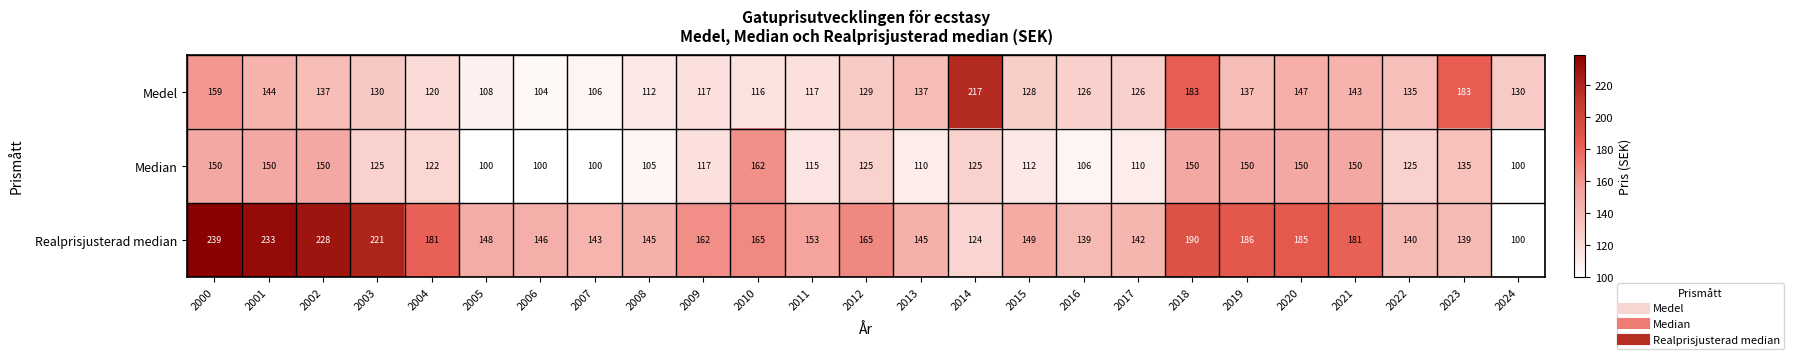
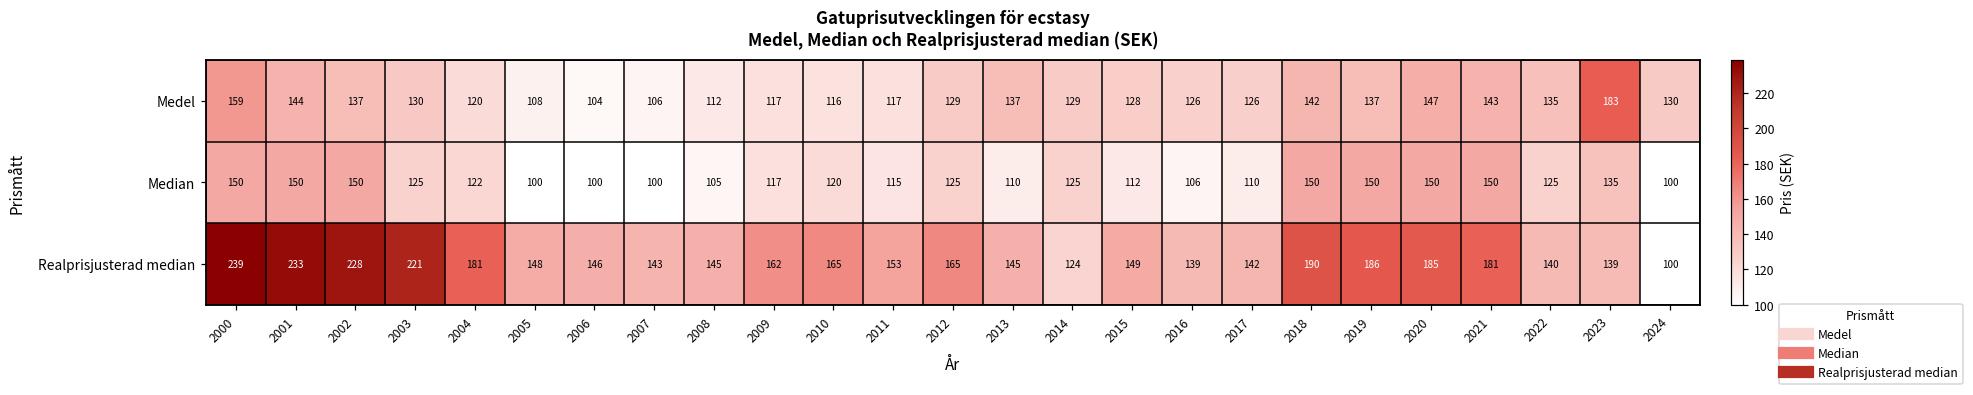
Medel, 2014: 217 -> 129
Medel, 2018: 183 -> 142
Median, 2010: 162 -> 120
